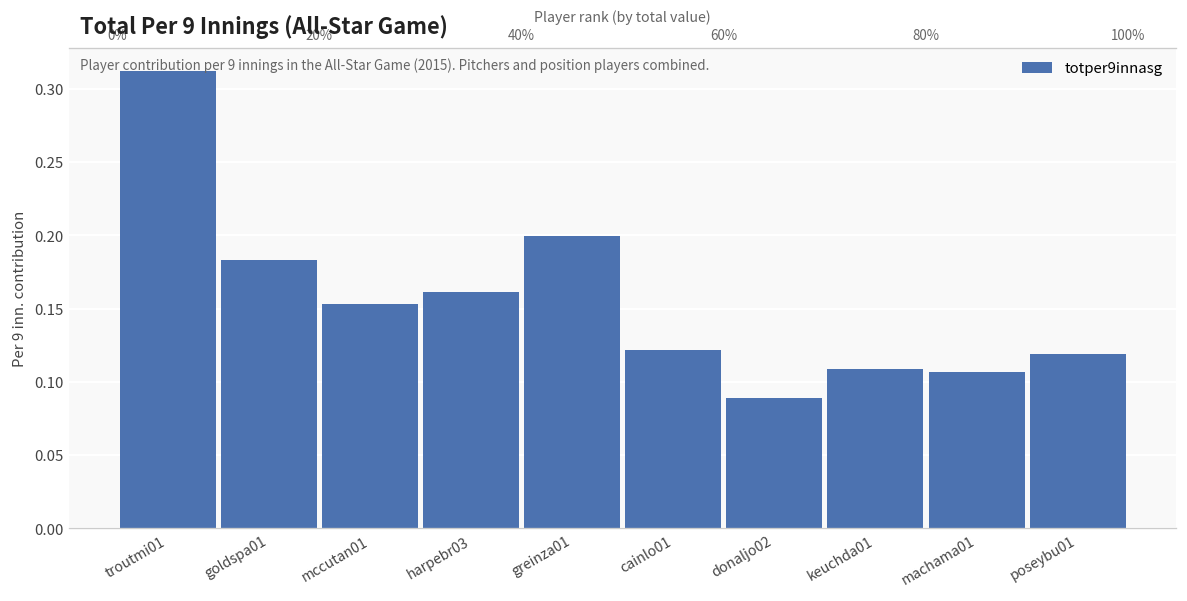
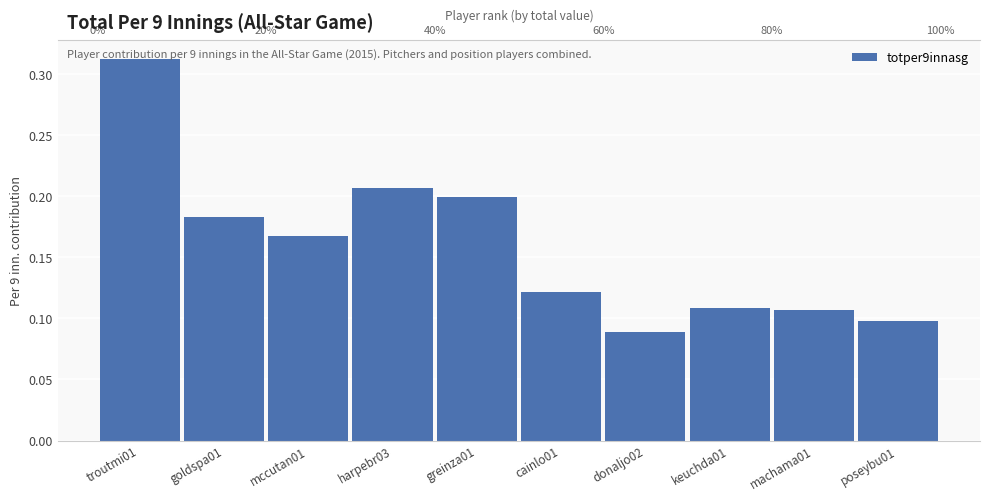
mccutan01: 0.153 -> 0.168
harpebr03: 0.162 -> 0.207
poseybu01: 0.119 -> 0.098
